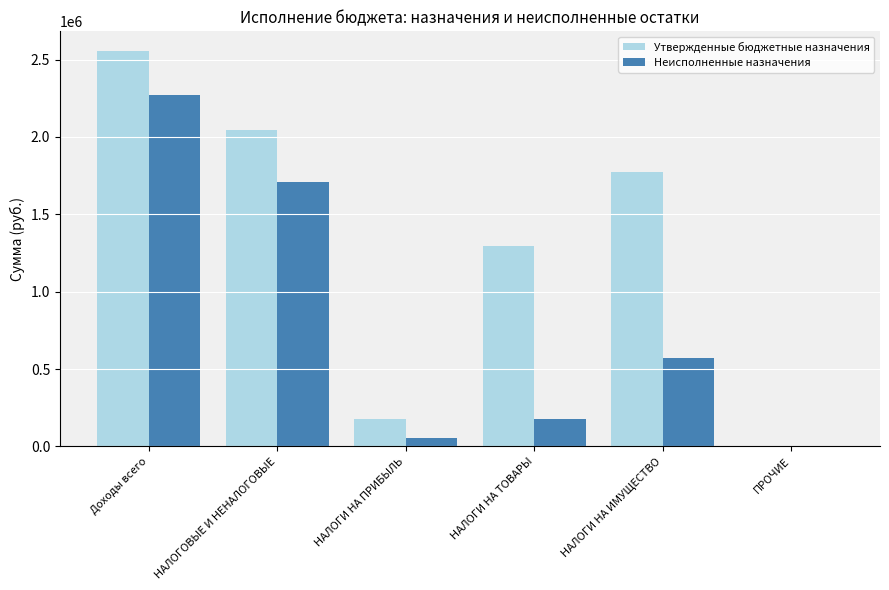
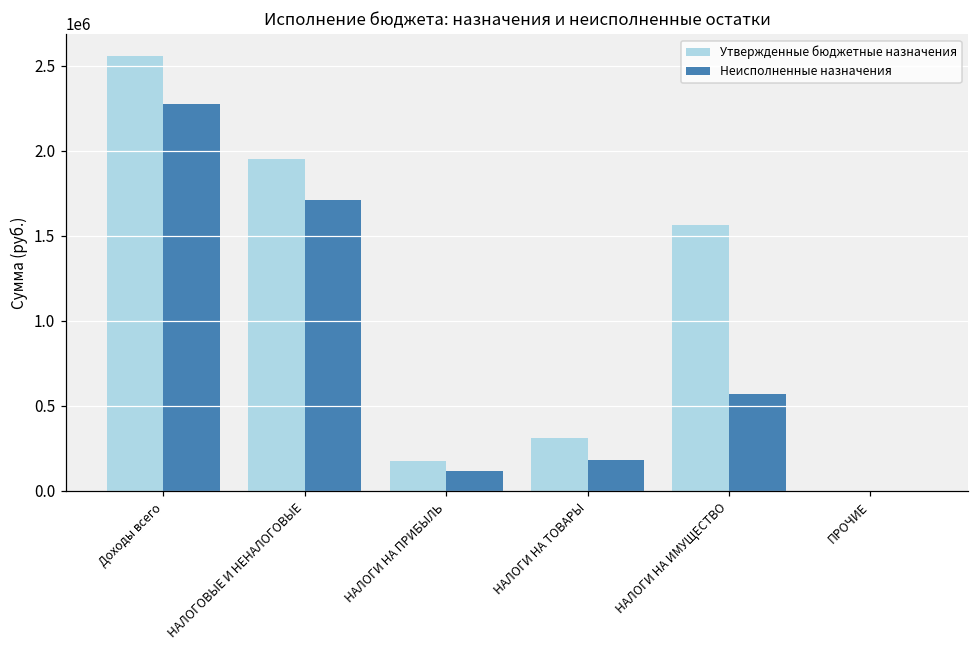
Утвержденные бюджетные назначения, НАЛОГОВЫЕ И НЕНАЛОГОВЫЕ: 2040000 -> 1950000
Неисполненные назначения, НАЛОГИ НА ПРИБЫЛЬ: 60000 -> 120000
Утвержденные бюджетные назначения, НАЛОГИ НА ТОВАРЫ: 1290000 -> 310000
Утвержденные бюджетные назначения, НАЛОГИ НА ИМУЩЕСТВО: 1770000 -> 1560000
